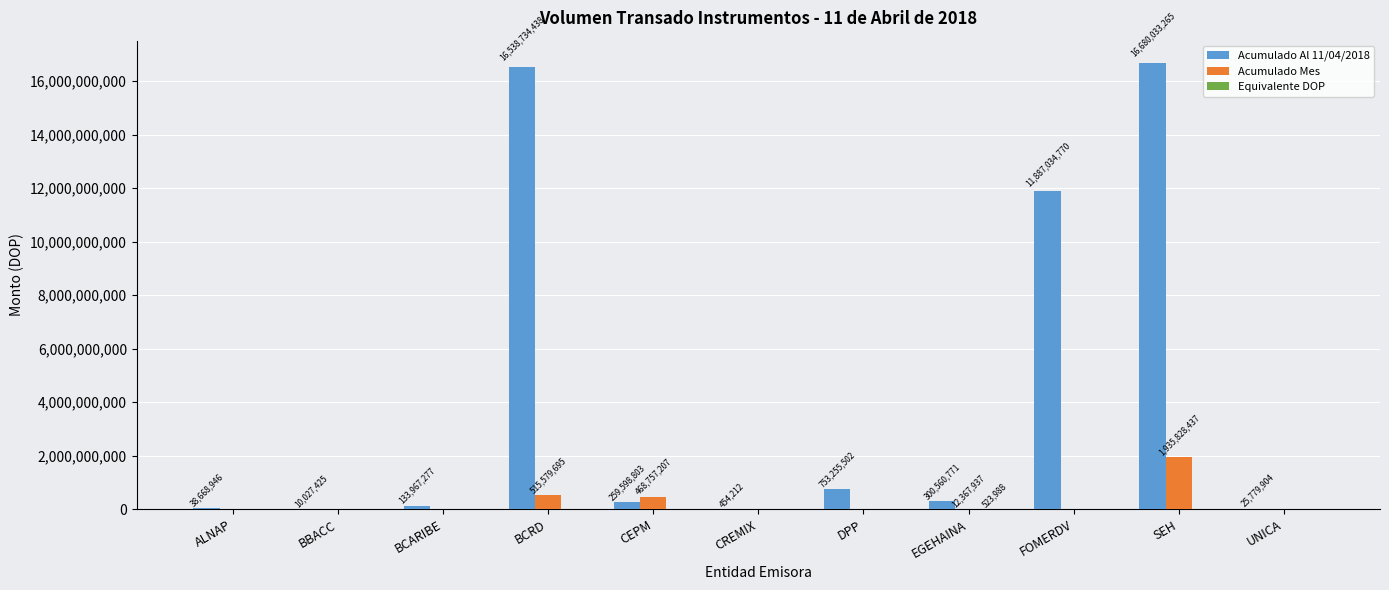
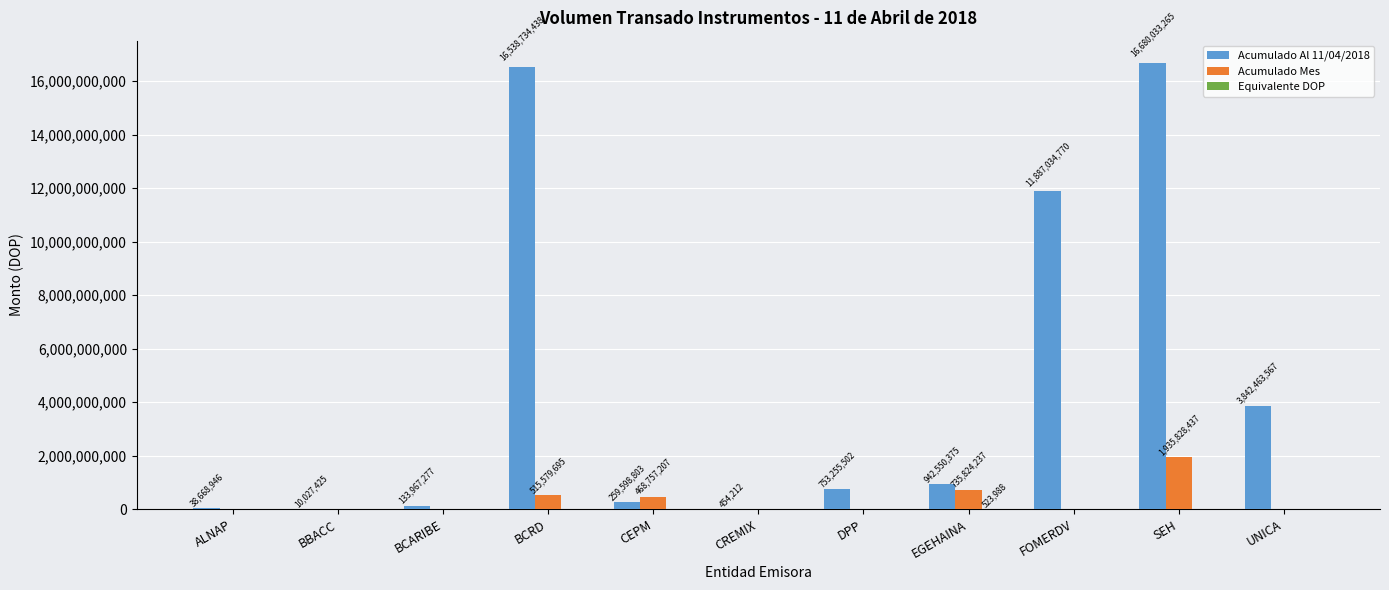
Acumulado Al 11/04/2018, EGEHAINA: 300,560,771 -> 942,550,375
Acumulado Mes, EGEHAINA: 12,367,937 -> 735,824,237
Acumulado Al 11/04/2018, UNICA: 25,779,904 -> 3,842,463,567
